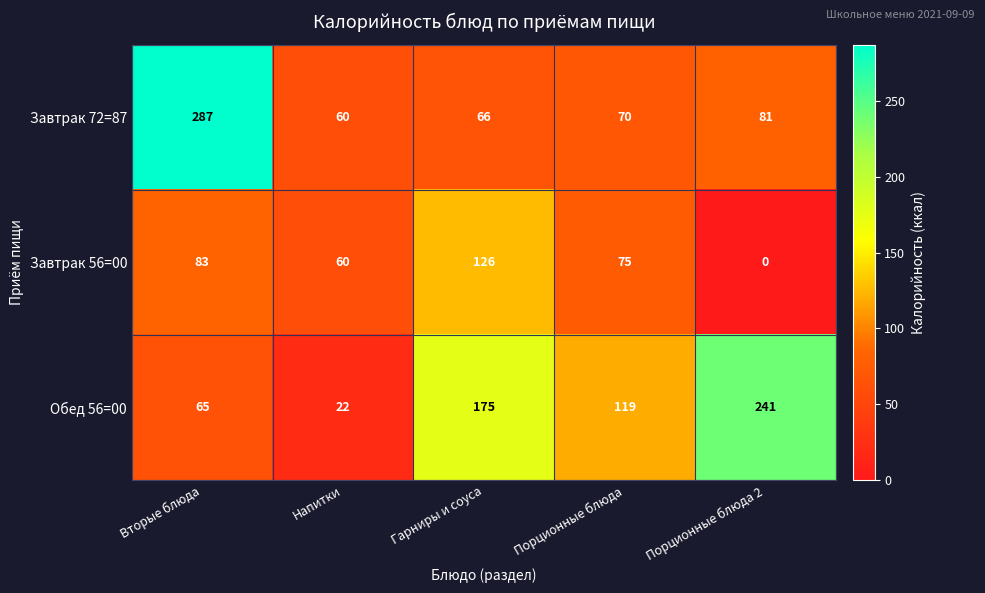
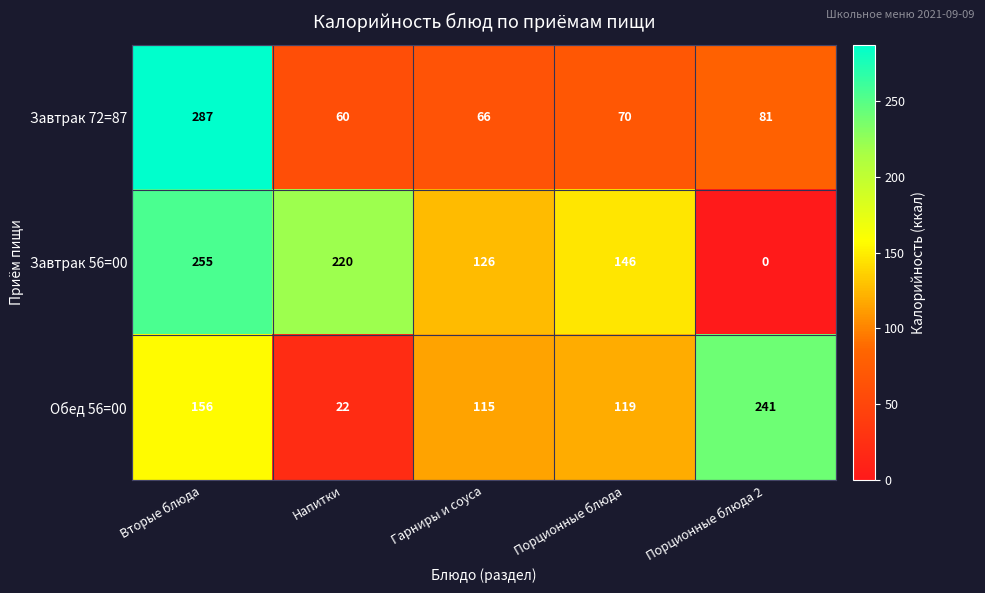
Завтрак 56=00, Вторые блюда: 83 -> 255
Завтрак 56=00, Напитки: 60 -> 220
Завтрак 56=00, Порционные блюда: 75 -> 146
Обед 56=00, Вторые блюда: 65 -> 156
Обед 56=00, Гарниры и соуса: 175 -> 115
